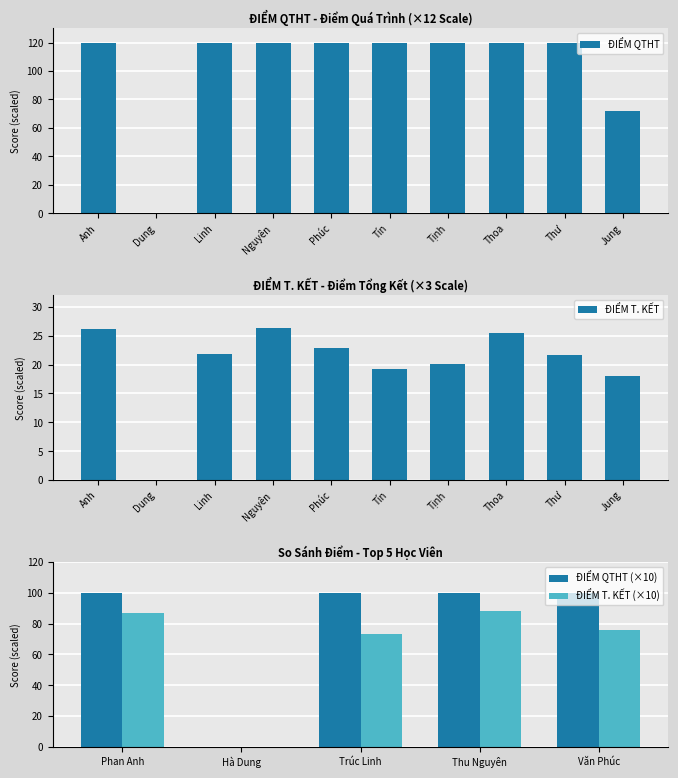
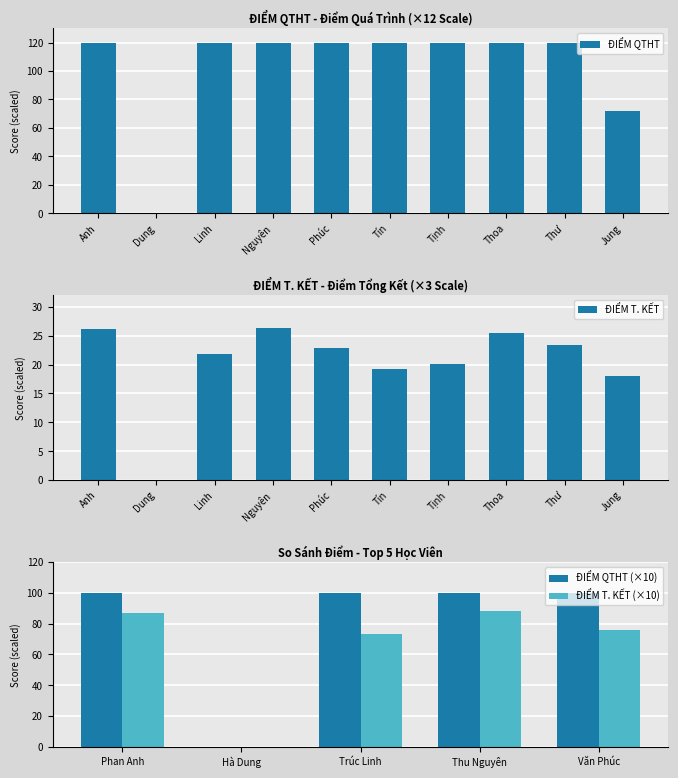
ĐIỂM T. KẾT - Điểm Tổng Kết (×3 Scale), Thư: 22 -> 23
